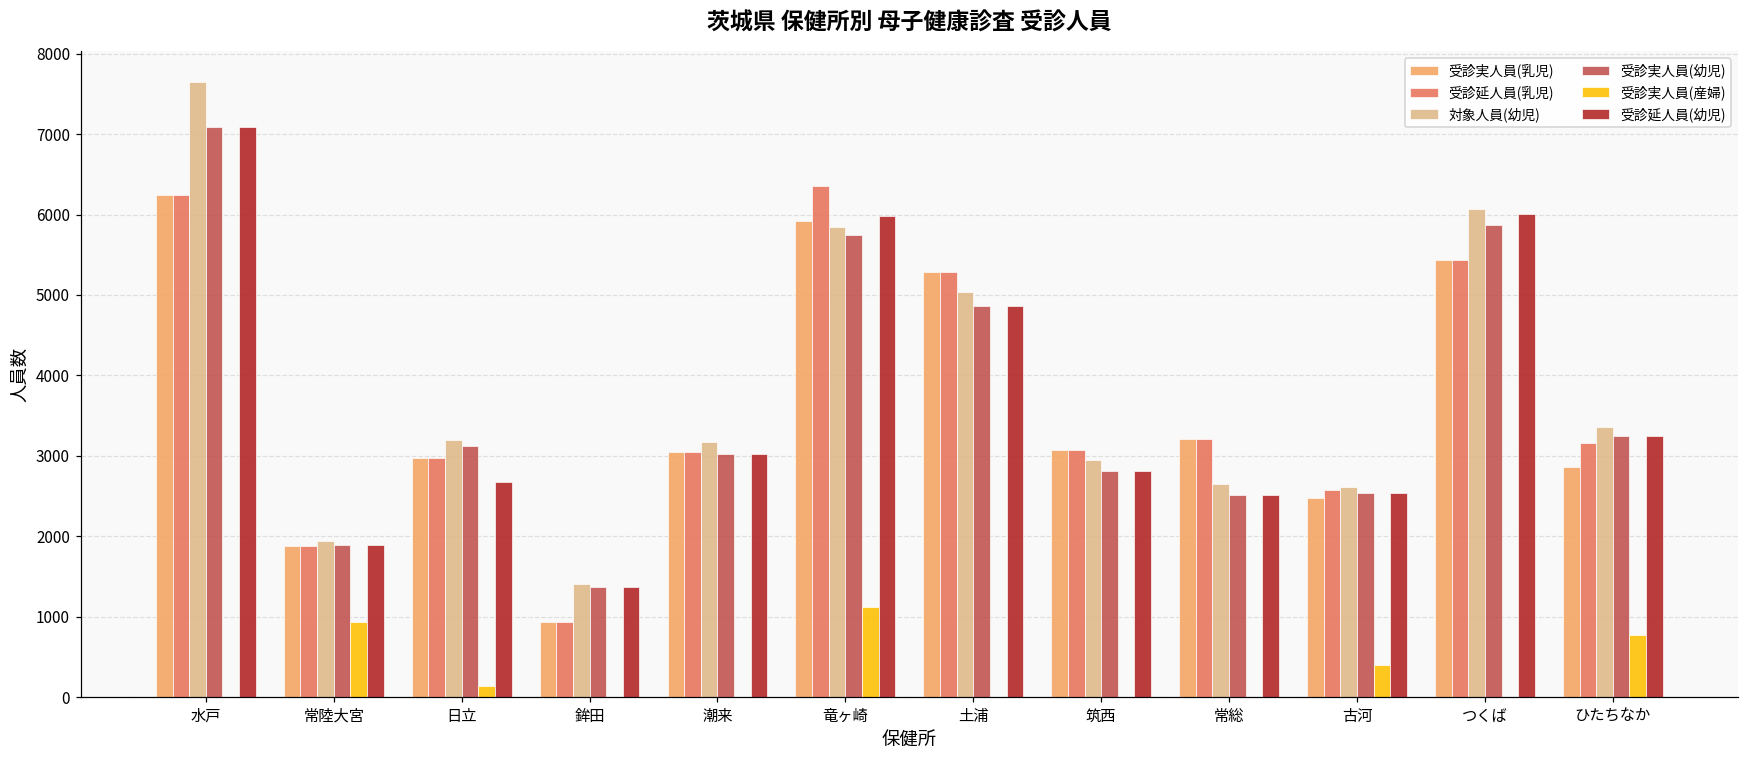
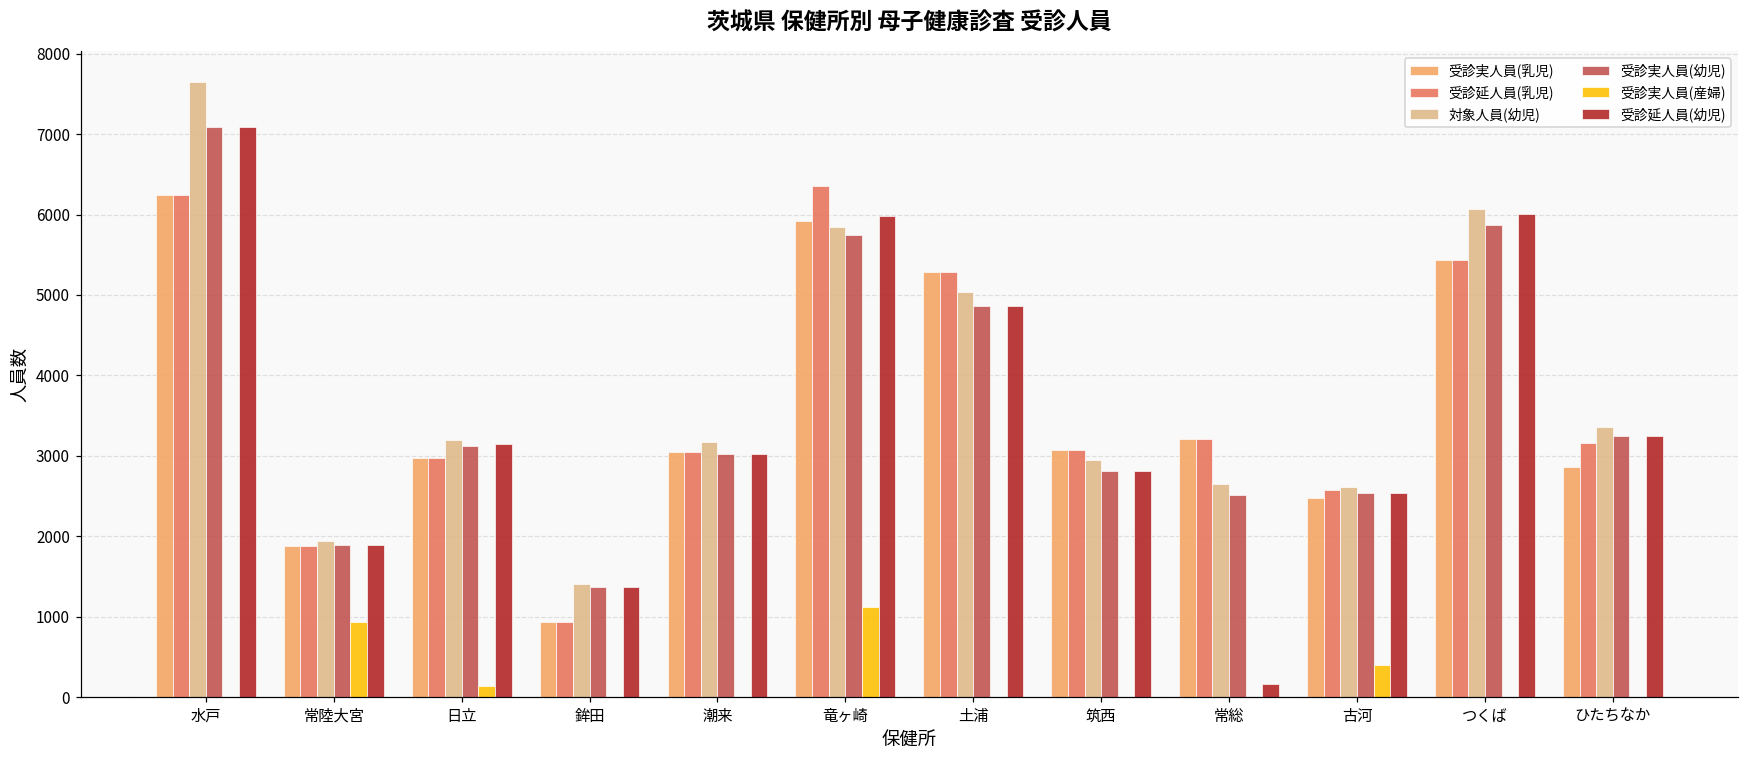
受診延人員(幼児), 日立: 2700 -> 3100
受診延人員(幼児), 常総: 2500 -> 200
受診実人員(産婦), ひたちなか: 800 -> 0
